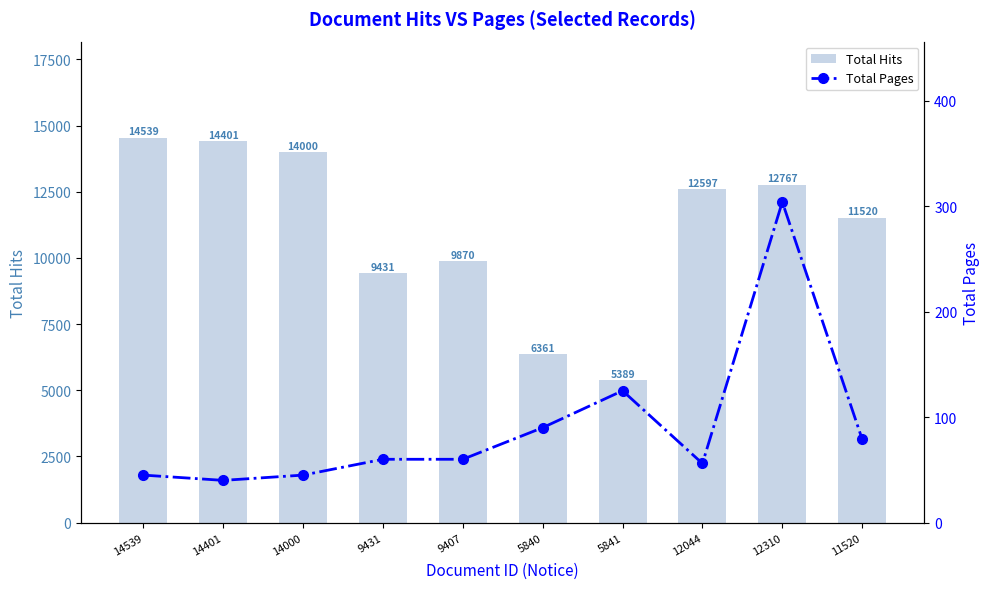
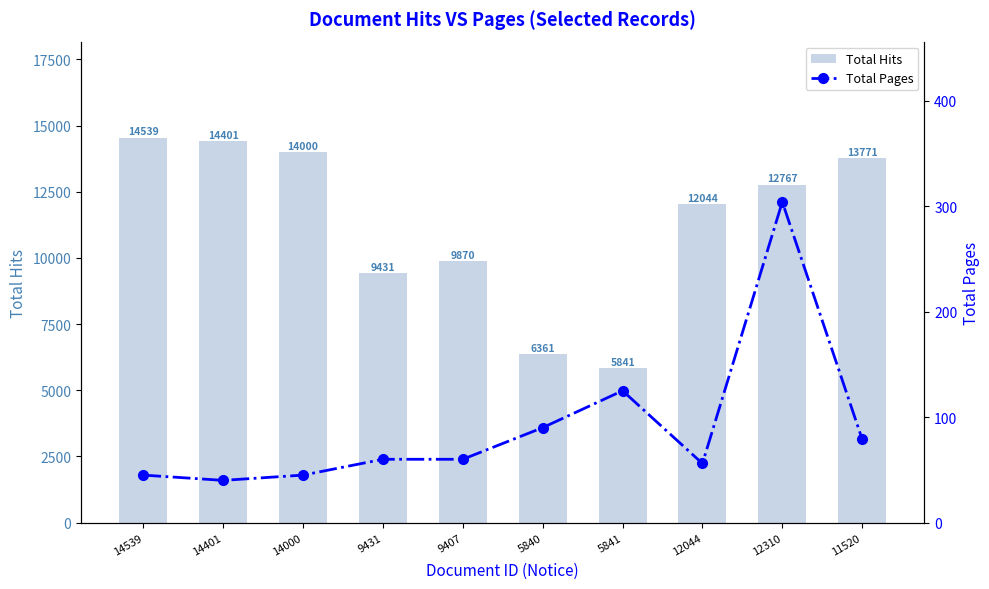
Total Hits, 5841: 5389 -> 5841
Total Hits, 12044: 12597 -> 12044
Total Hits, 11520: 11520 -> 13771
